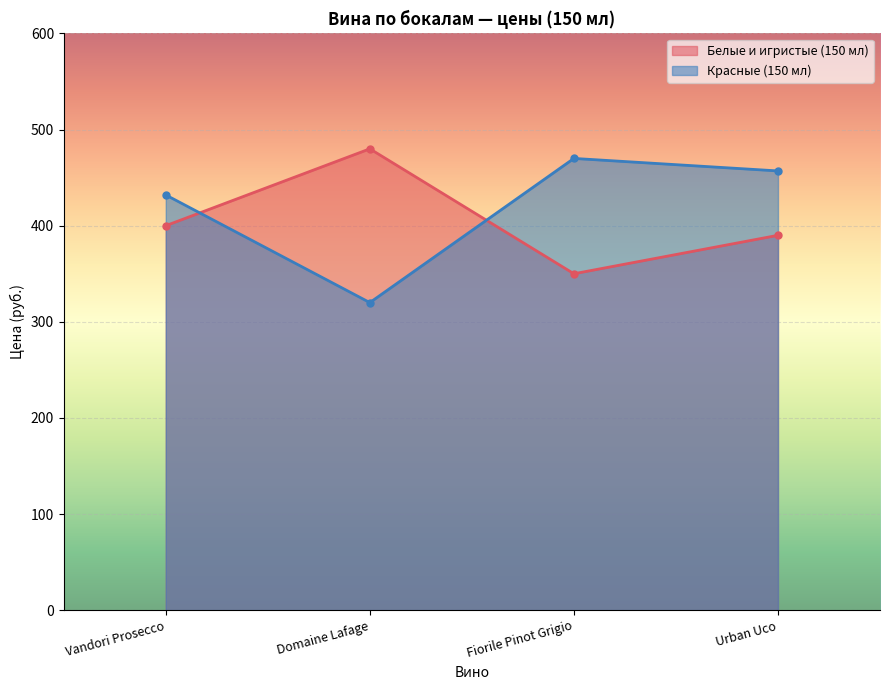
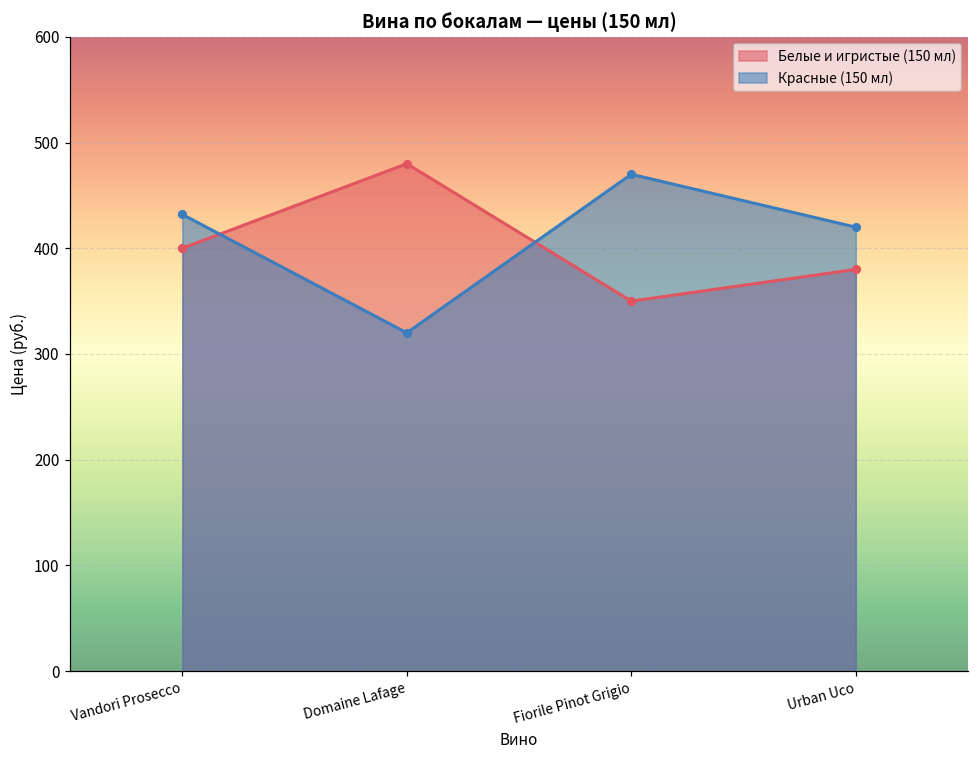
Белые и игристые (150 мл), Urban Uco: 390 -> 380
Красные (150 мл), Urban Uco: 460 -> 420
